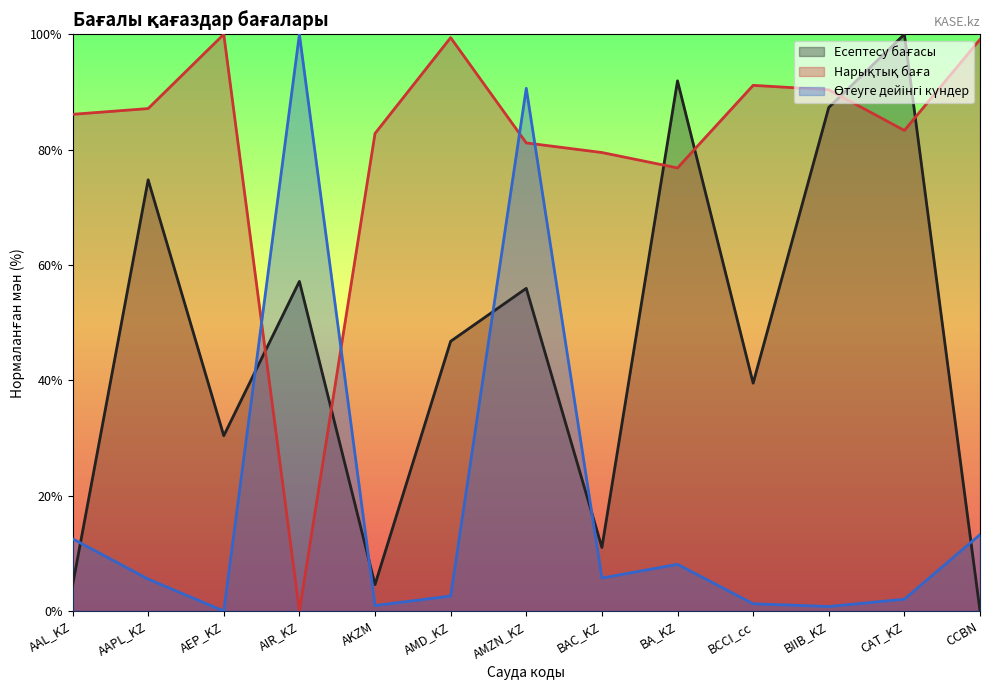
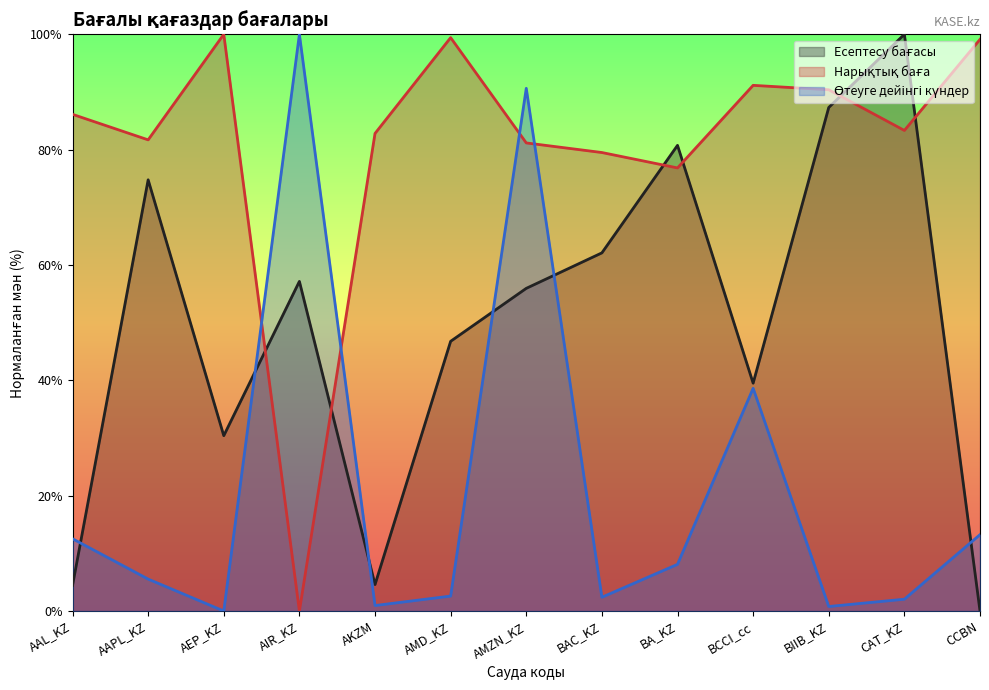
Нарықтық баға, AAPL_KZ: 87% -> 82%
Есептесу бағасы, BAC_KZ: 11% -> 62%
Өтеуге дейінгі күндер, BAC_KZ: 6% -> 2%
Есептесу бағасы, BA_KZ: 92% -> 81%
Өтеуге дейінгі күндер, BCCI_cc: 1% -> 39%
